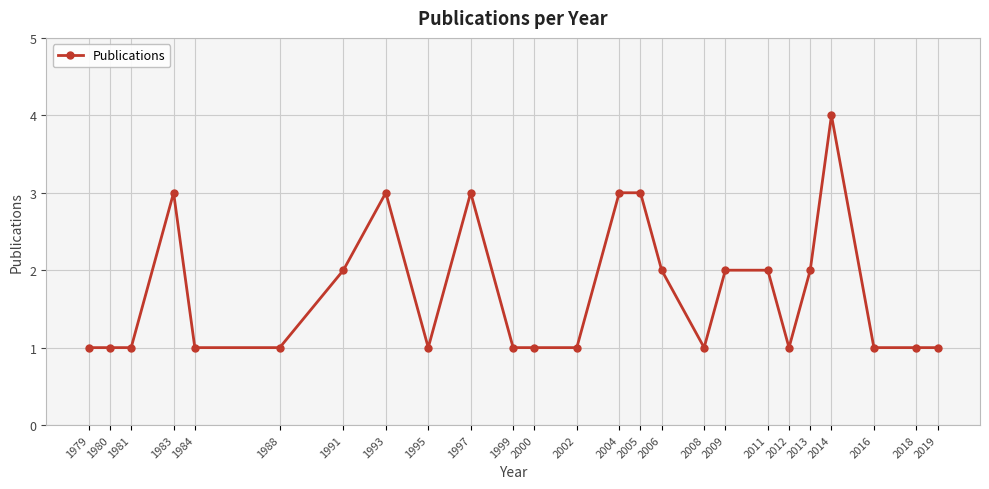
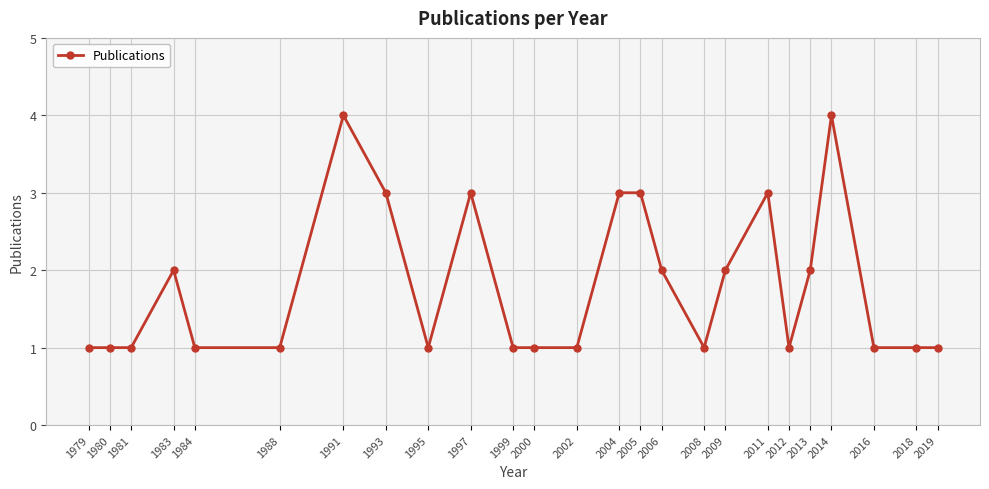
1983: 3 -> 2
1991: 2 -> 4
2011: 2 -> 3
